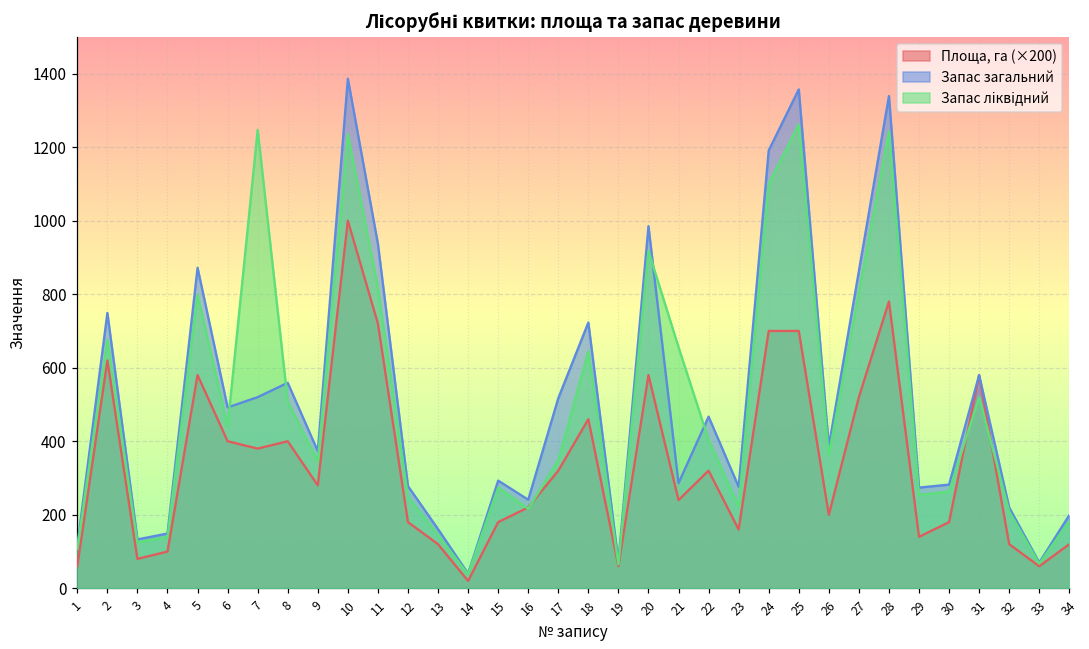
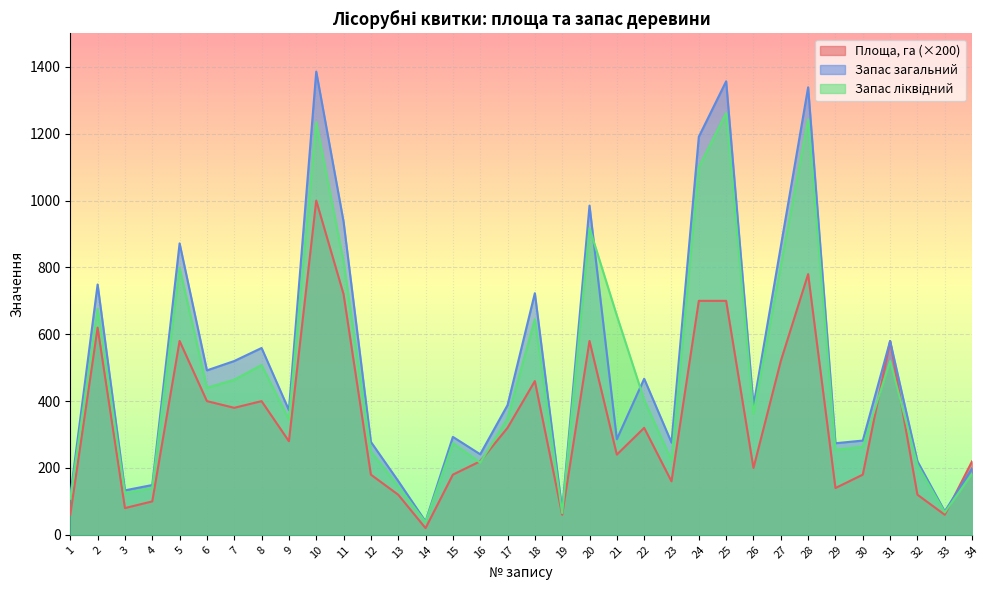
Запас ліквідний, 7: 1250 -> 460
Запас загальний, 17: 520 -> 390
Площа, га (×200), 34: 120 -> 220
